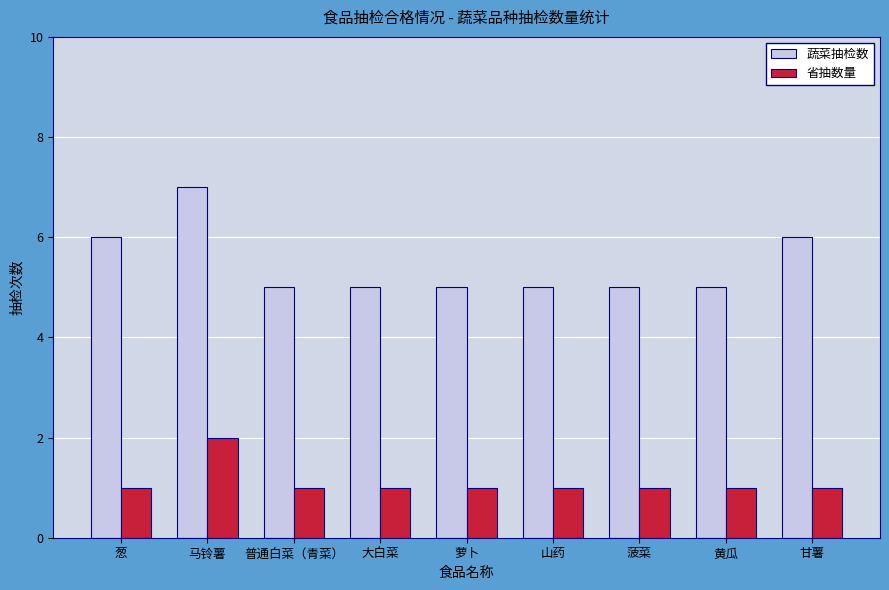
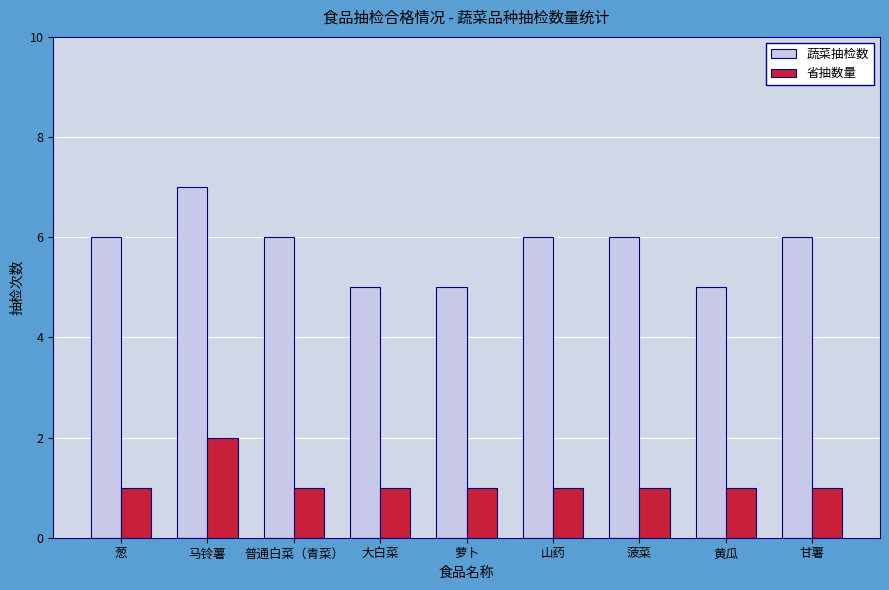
蔬菜抽检数, 普通白菜（青菜）: 5 -> 6
蔬菜抽检数, 山药: 5 -> 6
蔬菜抽检数, 菠菜: 5 -> 6
